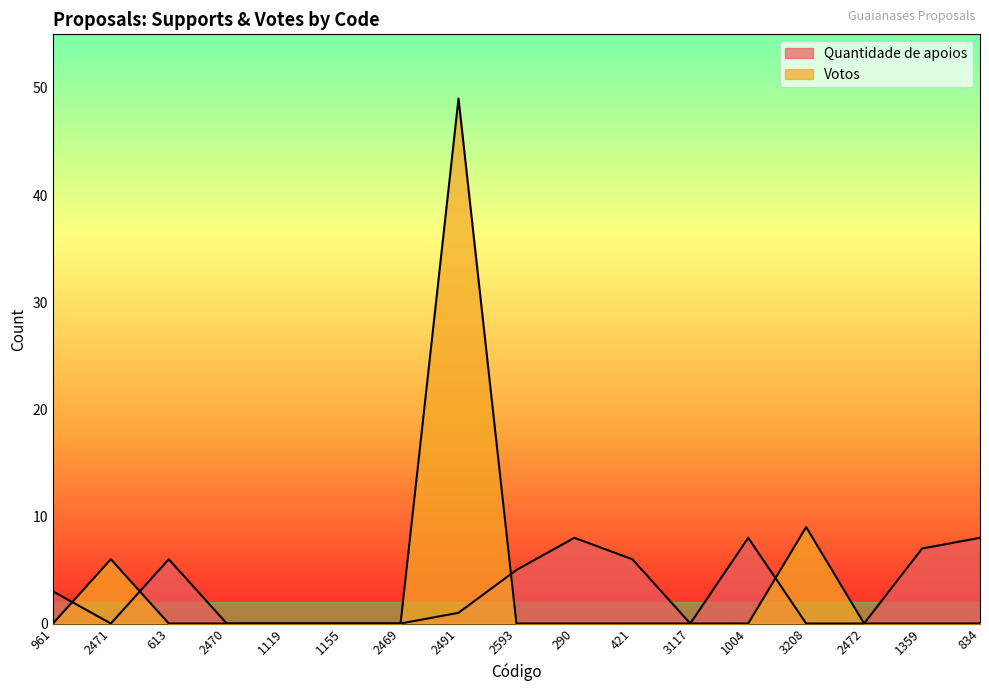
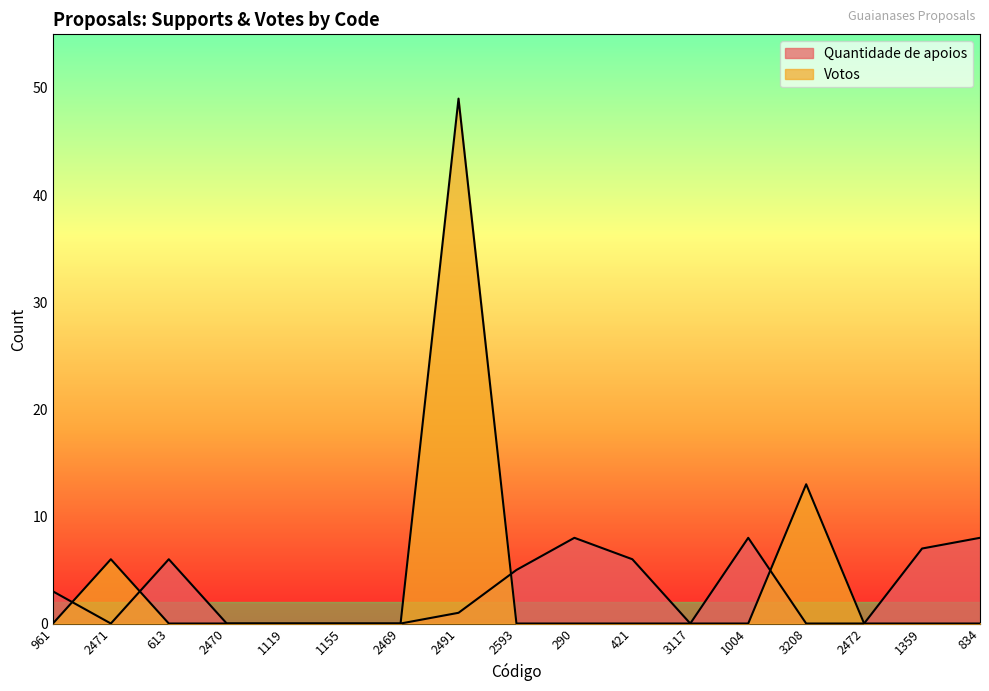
Votos, 3208: 9 -> 13
